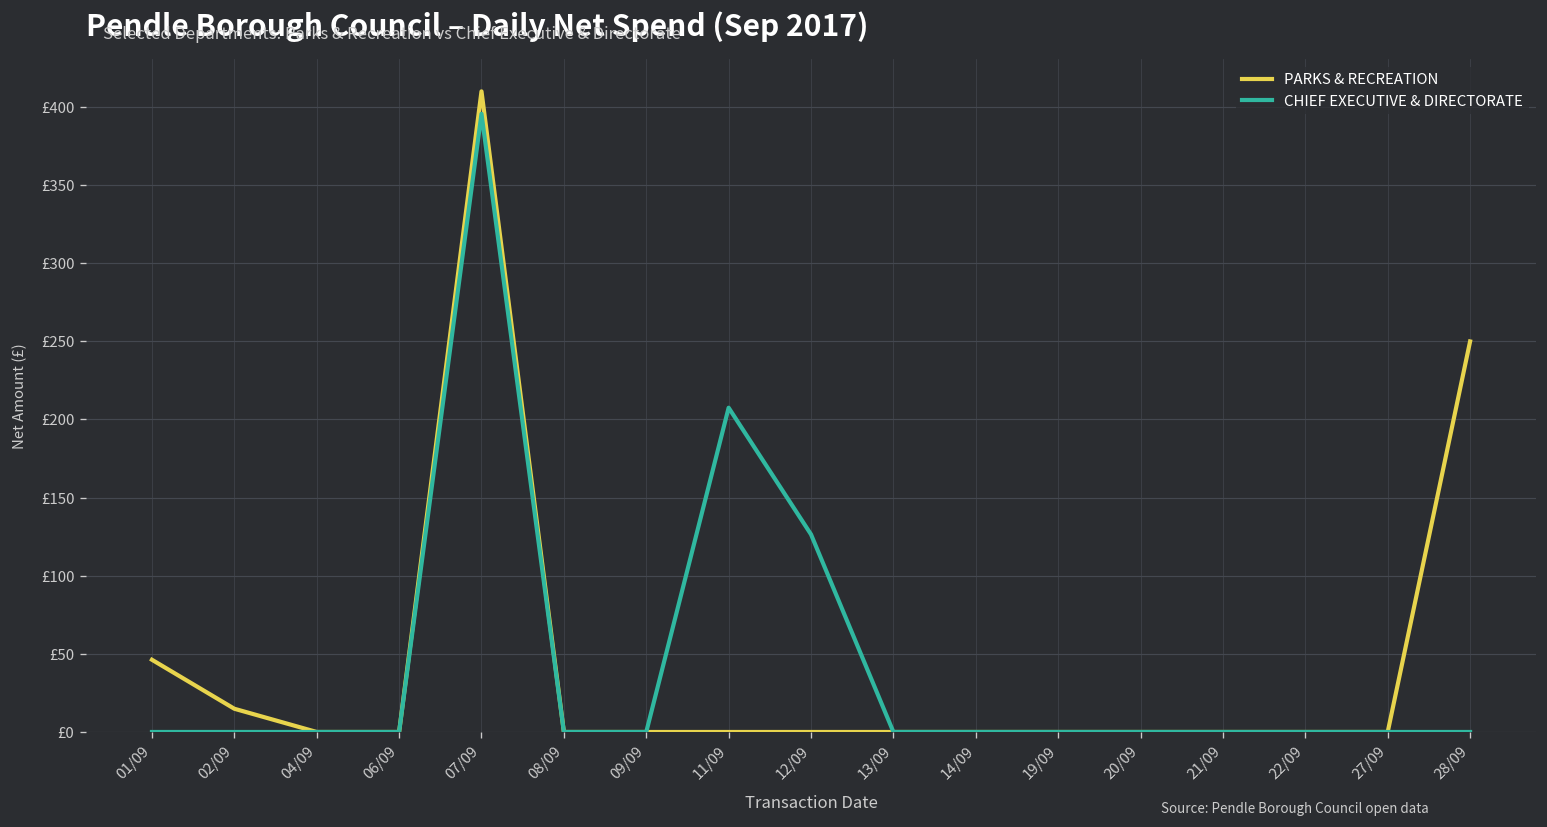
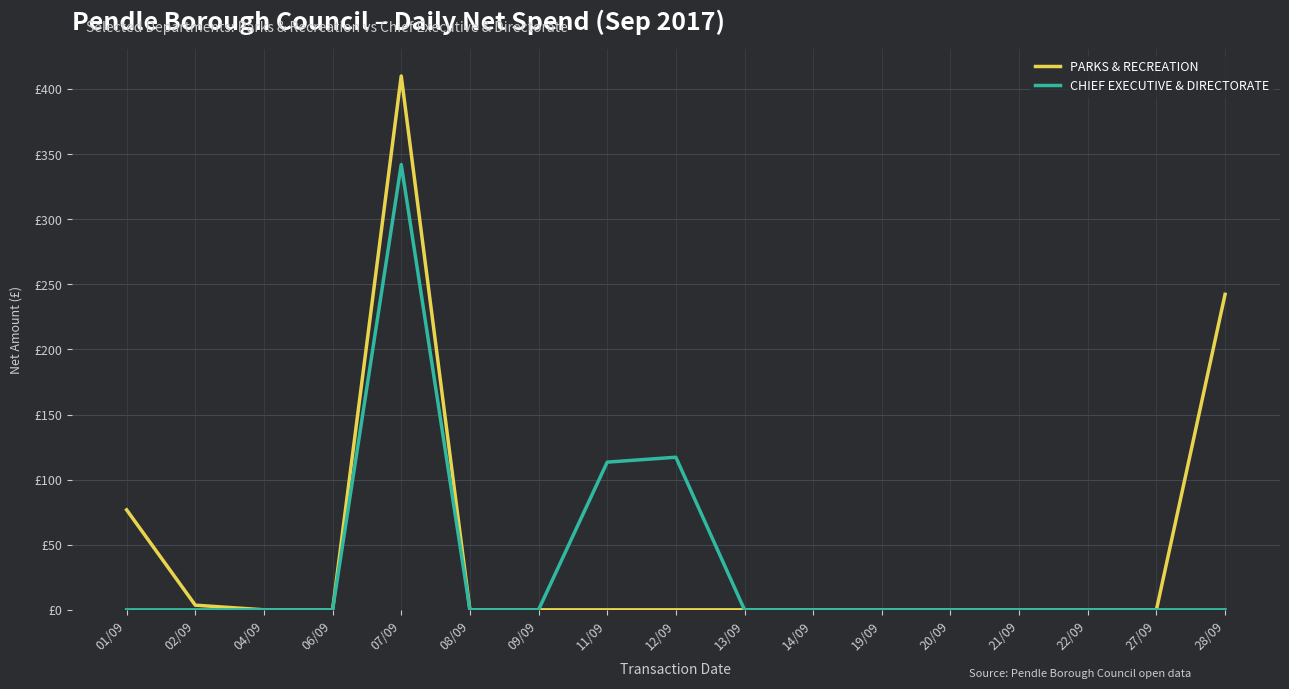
PARKS & RECREATION, 01/09: £46 -> £77
PARKS & RECREATION, 02/09: £15 -> £4
CHIEF EXECUTIVE & DIRECTORATE, 07/09: £396 -> £342
CHIEF EXECUTIVE & DIRECTORATE, 11/09: £208 -> £113
CHIEF EXECUTIVE & DIRECTORATE, 12/09: £126 -> £117
PARKS & RECREATION, 28/09: £250 -> £242
